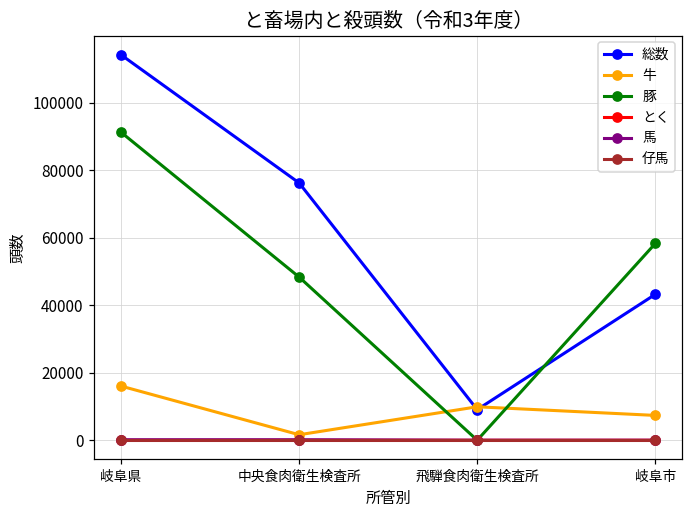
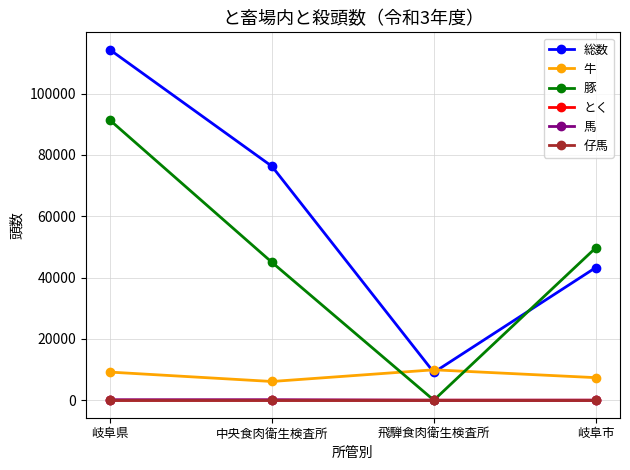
牛, 岐阜県: 16000 -> 9000
牛, 中央食肉衛生検査所: 2000 -> 6000
豚, 中央食肉衛生検査所: 48000 -> 45000
豚, 岐阜市: 58000 -> 50000
